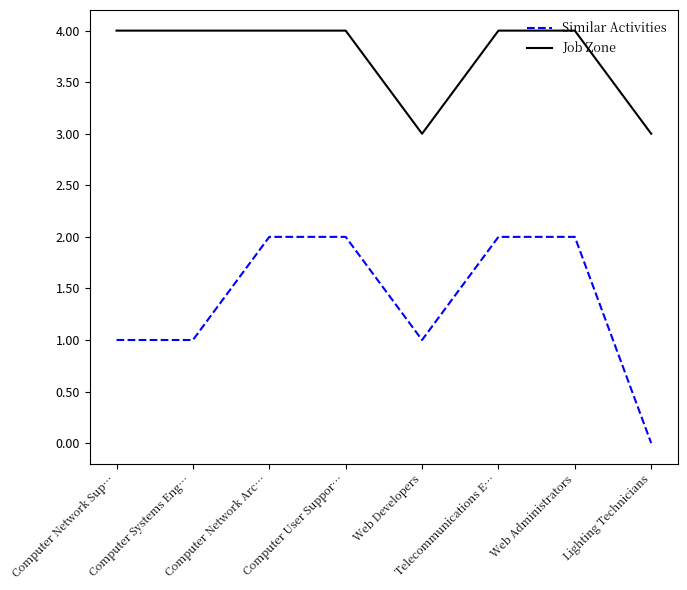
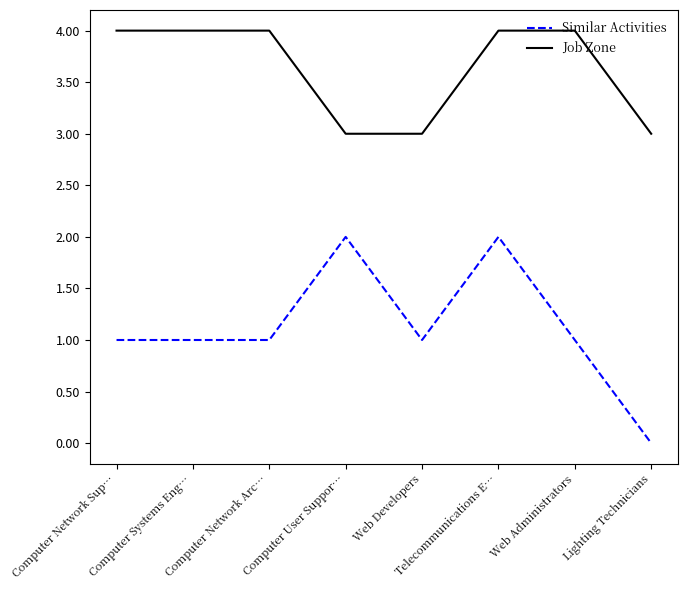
Similar Activities, Computer Network Arc…: 2 -> 1
Job Zone, Computer User Suppor…: 4 -> 3
Similar Activities, Web Administrators: 2 -> 1
